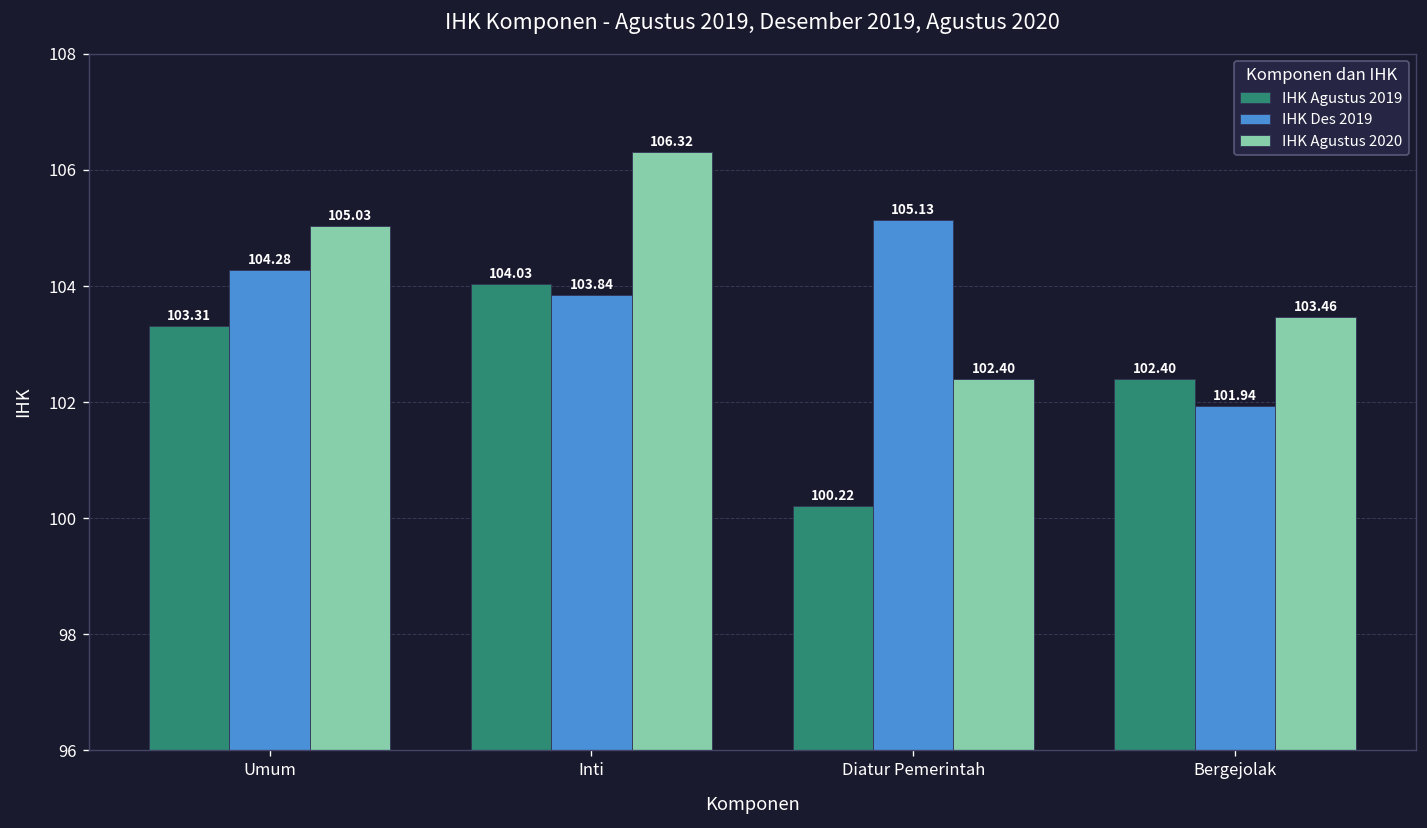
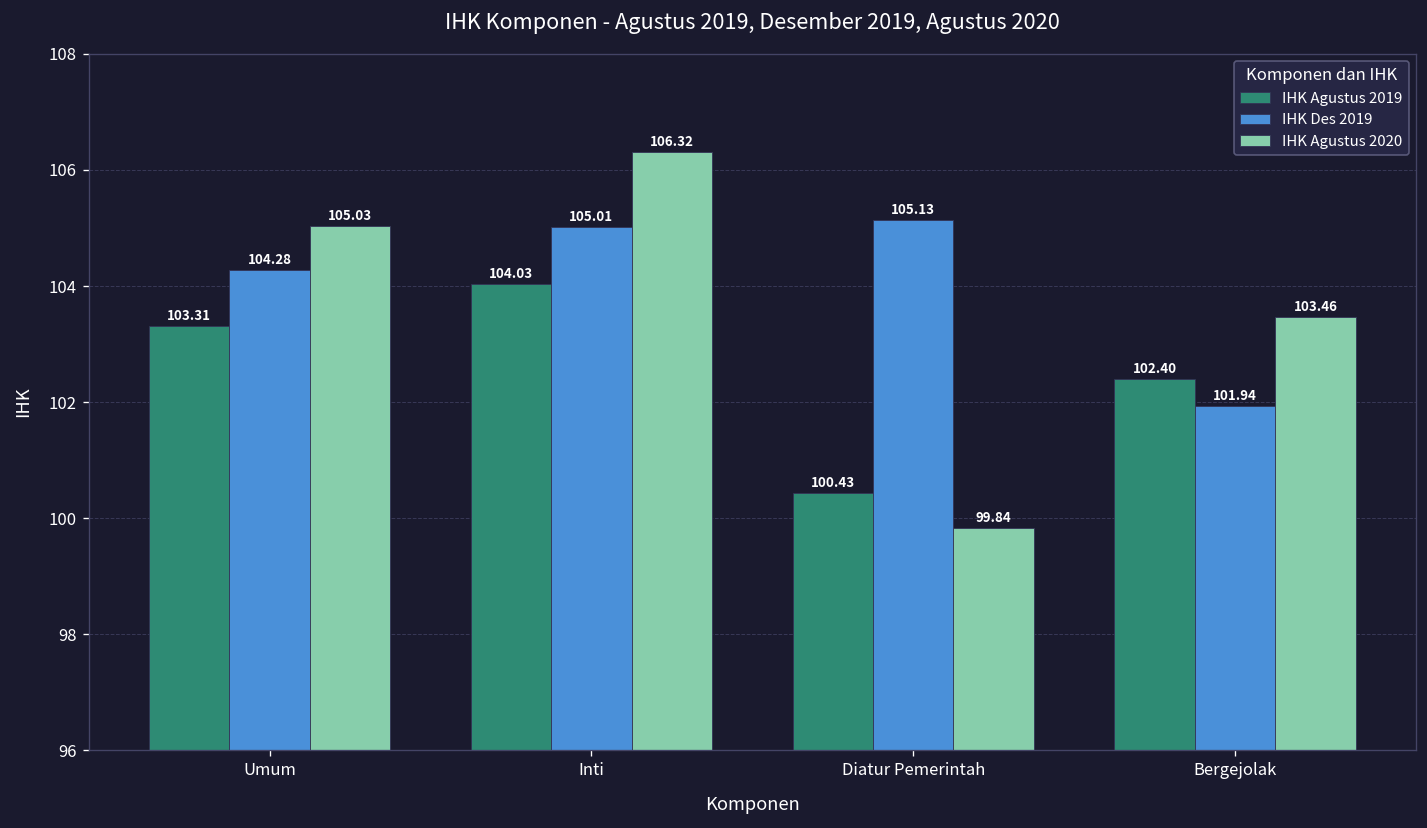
IHK Des 2019, Inti: 103.84 -> 105.01
IHK Agustus 2019, Diatur Pemerintah: 100.22 -> 100.43
IHK Agustus 2020, Diatur Pemerintah: 102.40 -> 99.84
